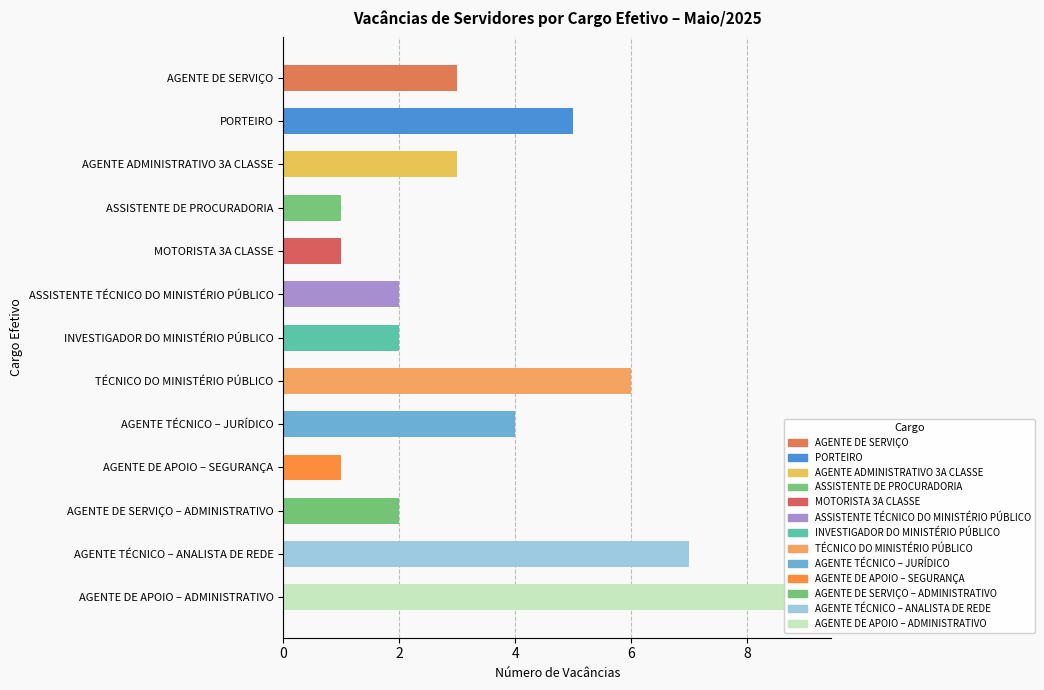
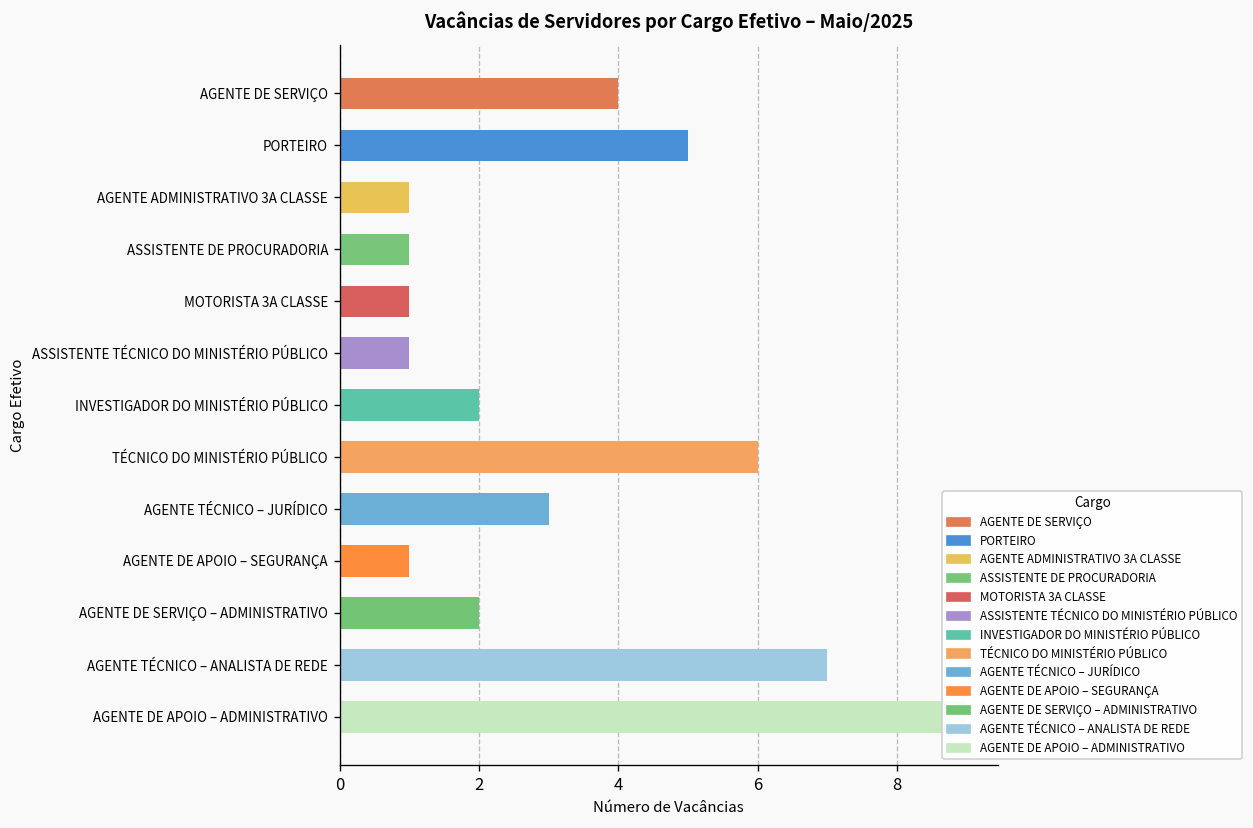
AGENTE DE SERVIÇO: 3 -> 4
AGENTE ADMINISTRATIVO 3A CLASSE: 3 -> 1
ASSISTENTE TÉCNICO DO MINISTÉRIO PÚBLICO: 2 -> 1
AGENTE TÉCNICO – JURÍDICO: 4 -> 3
